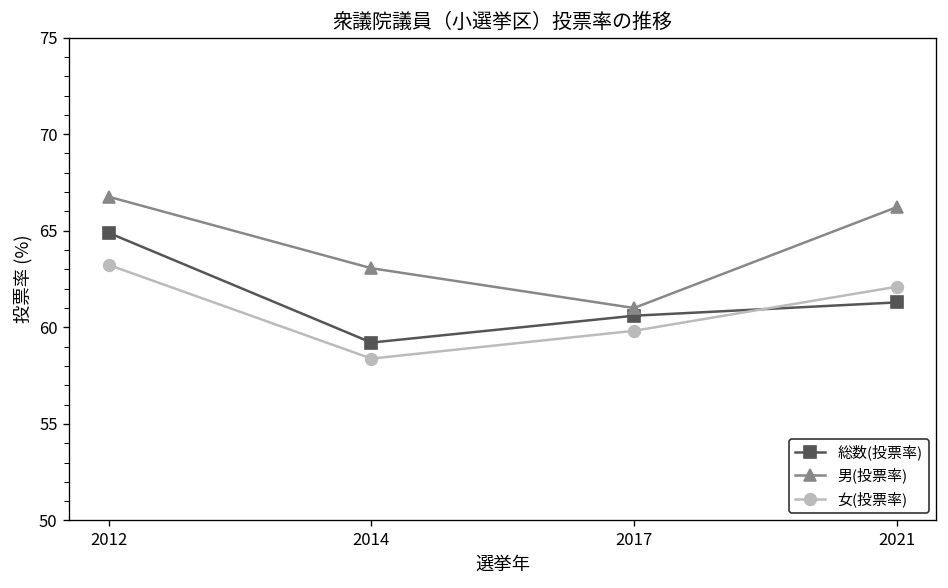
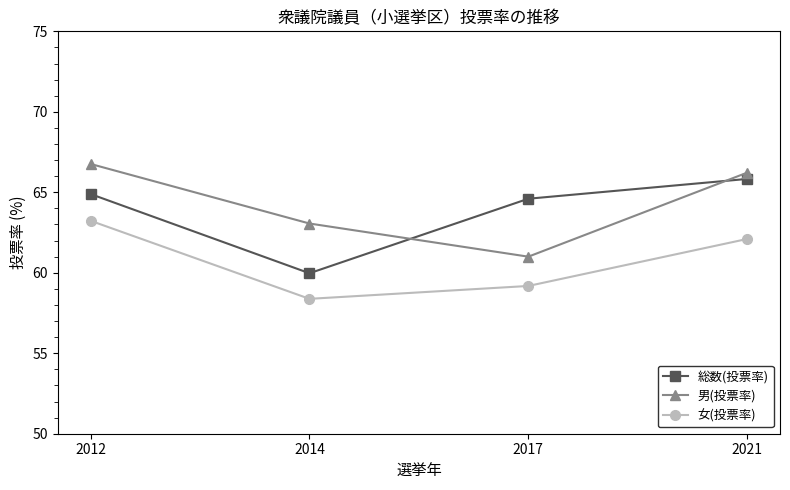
総数(投票率), 2014: 59.2 -> 60.0
総数(投票率), 2017: 60.6 -> 64.6
女(投票率), 2017: 59.8 -> 59.2
総数(投票率), 2021: 61.3 -> 65.8
